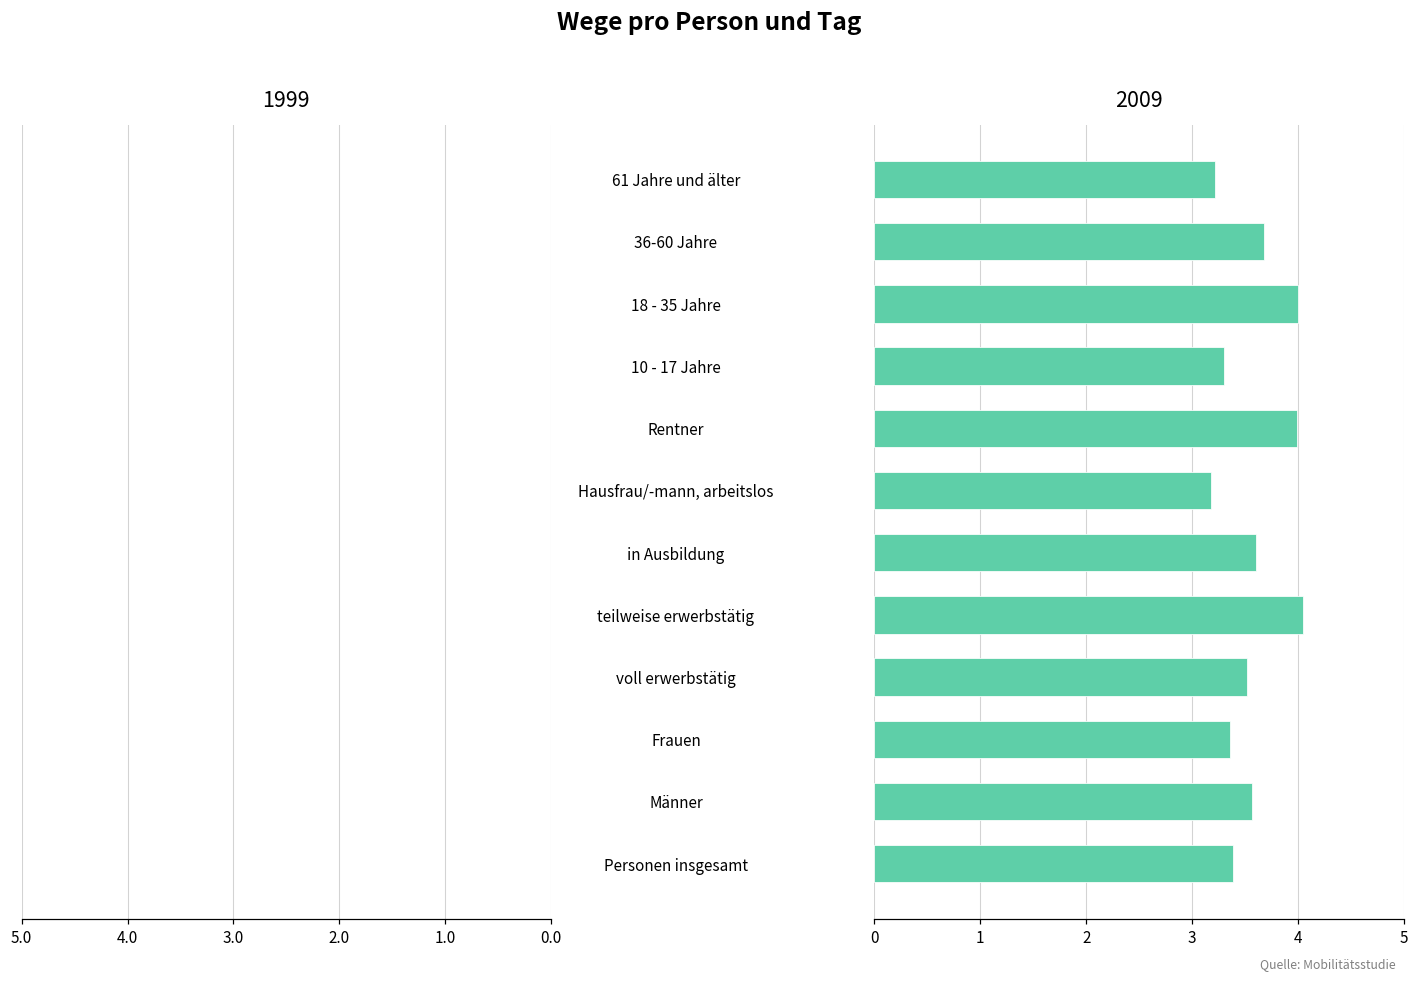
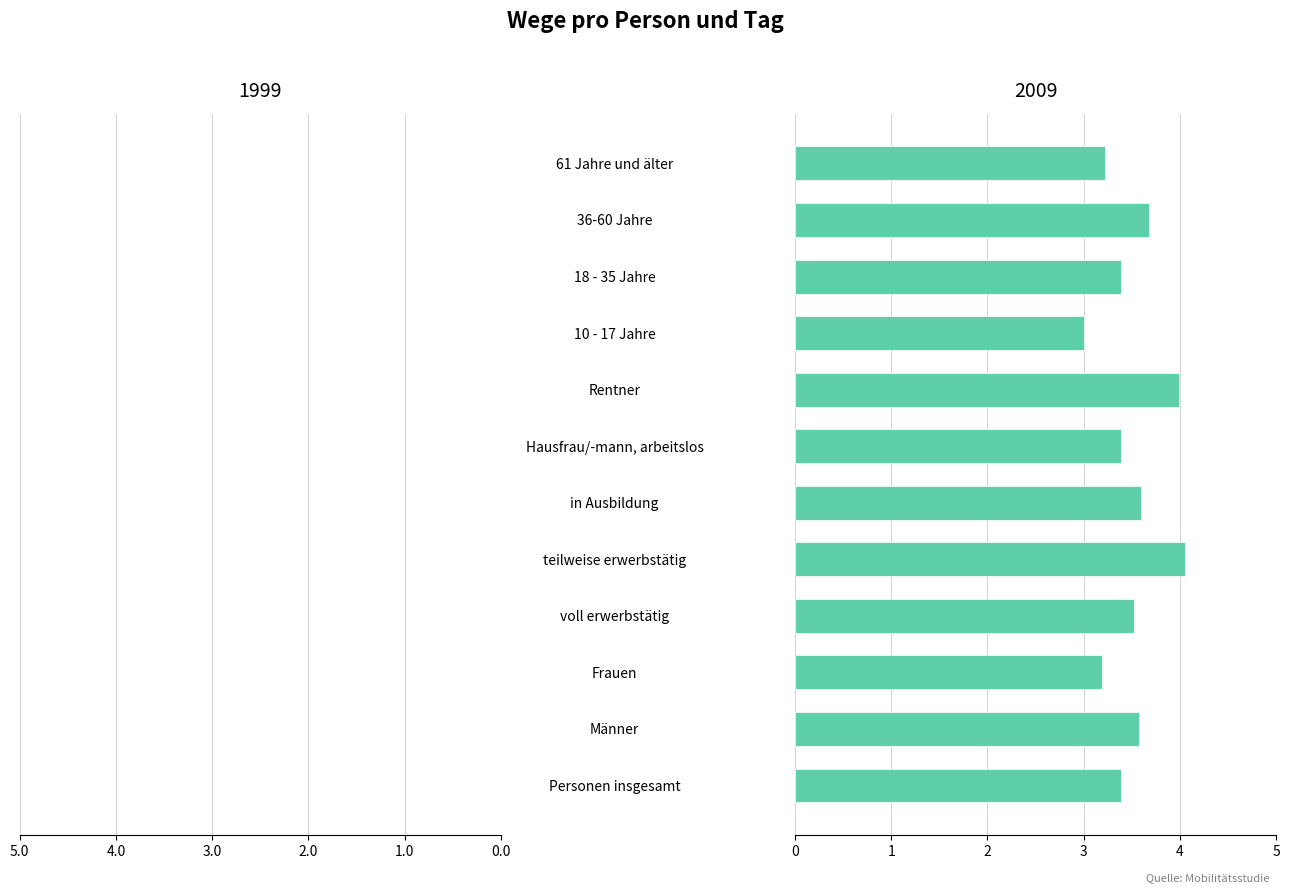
2009, 18 - 35 Jahre: 4.0 -> 3.4
2009, 10 - 17 Jahre: 3.3 -> 3.0
2009, Hausfrau/-mann, arbeitslos: 3.2 -> 3.4
2009, Frauen: 3.4 -> 3.2
